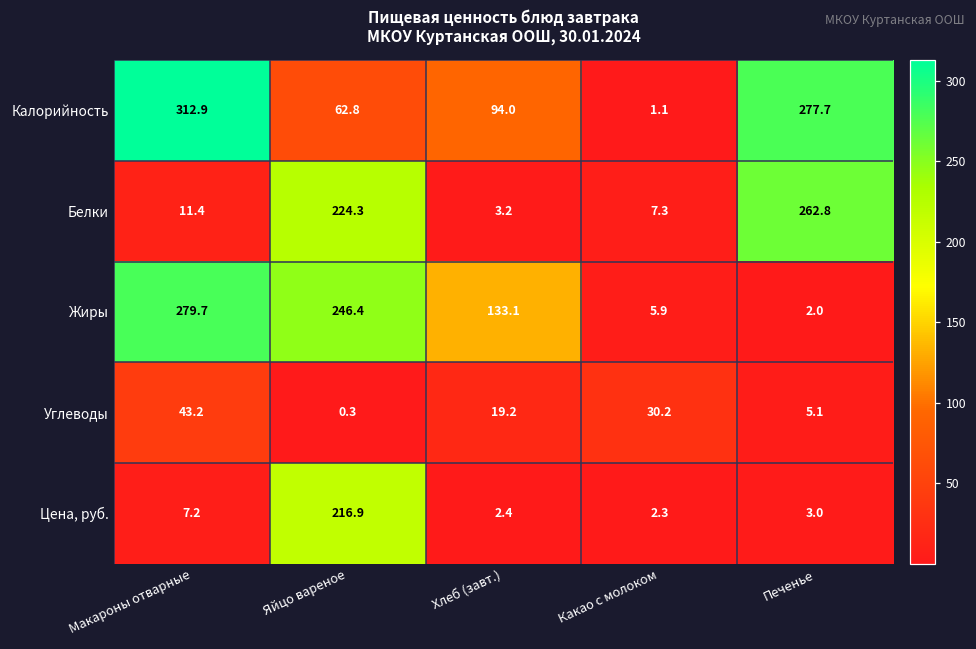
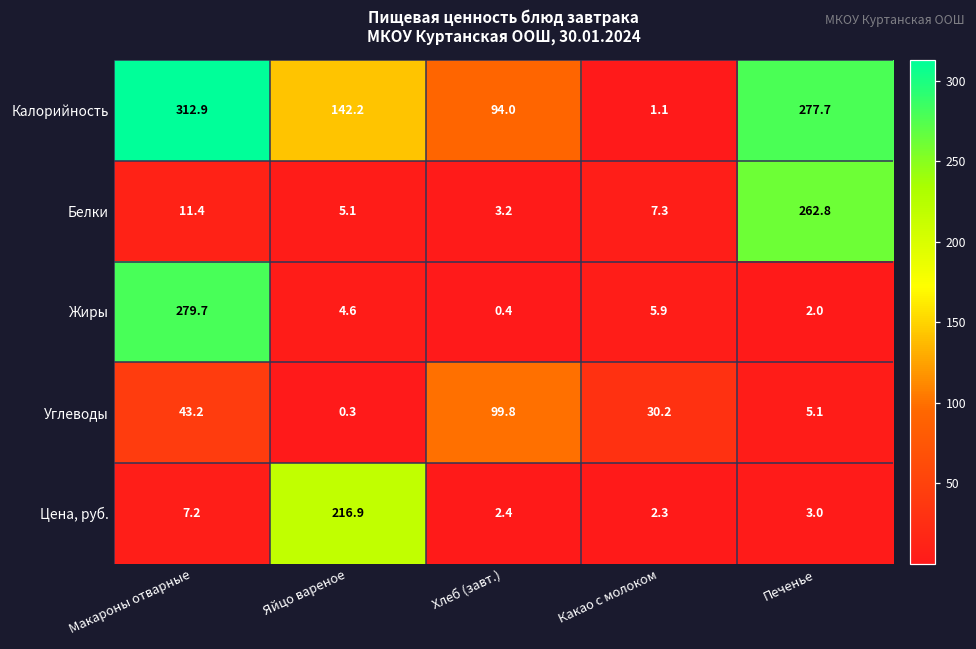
Калорийность, Яйцо вареное: 62.8 -> 142.2
Белки, Яйцо вареное: 224.3 -> 5.1
Жиры, Яйцо вареное: 246.4 -> 4.6
Жиры, Хлеб (завт.): 133.1 -> 0.4
Углеводы, Хлеб (завт.): 19.2 -> 99.8
